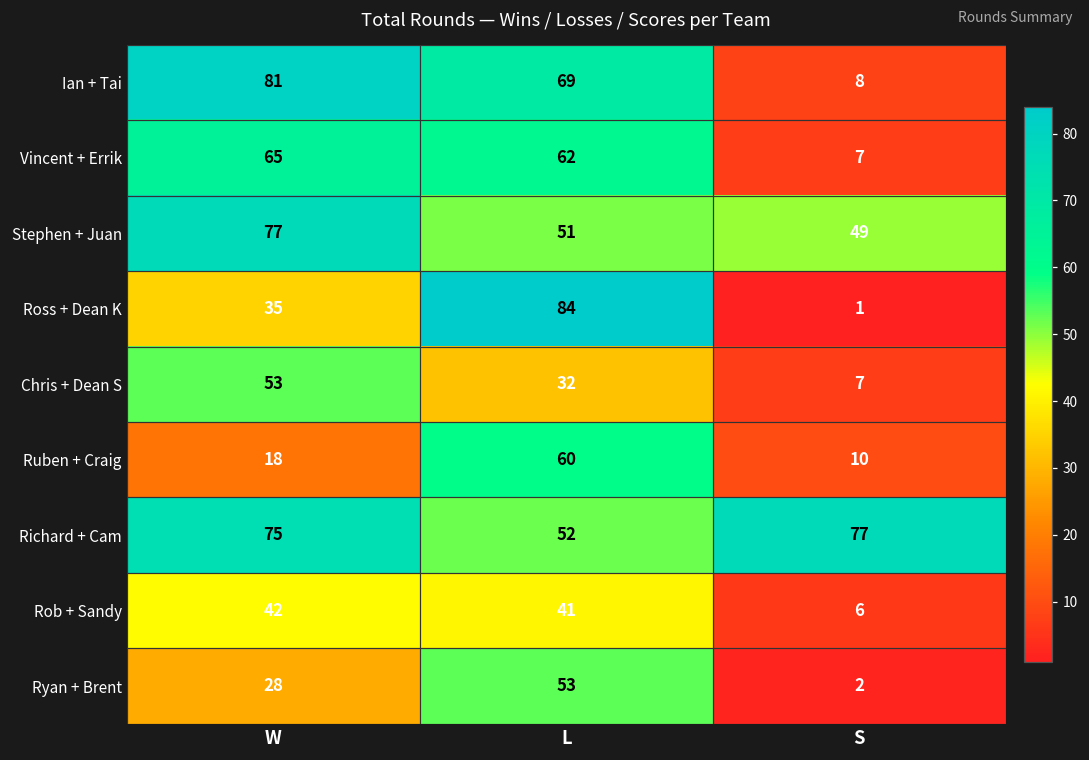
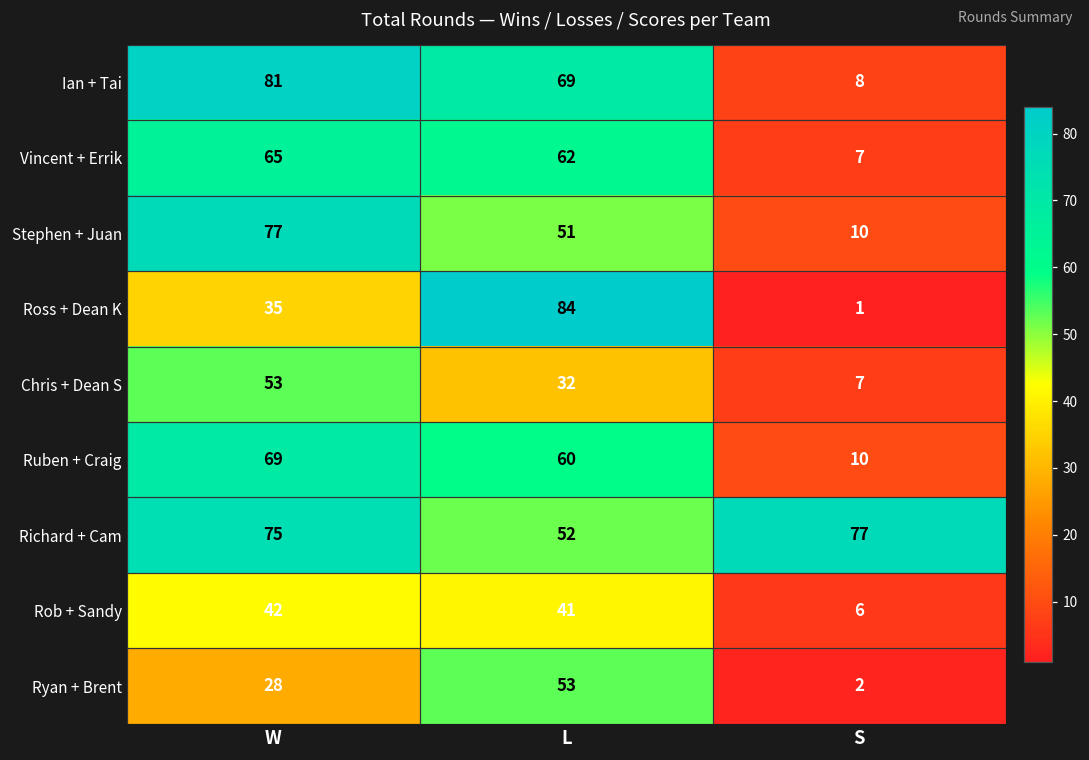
Stephen + Juan, S: 49 -> 10
Ruben + Craig, W: 18 -> 69
